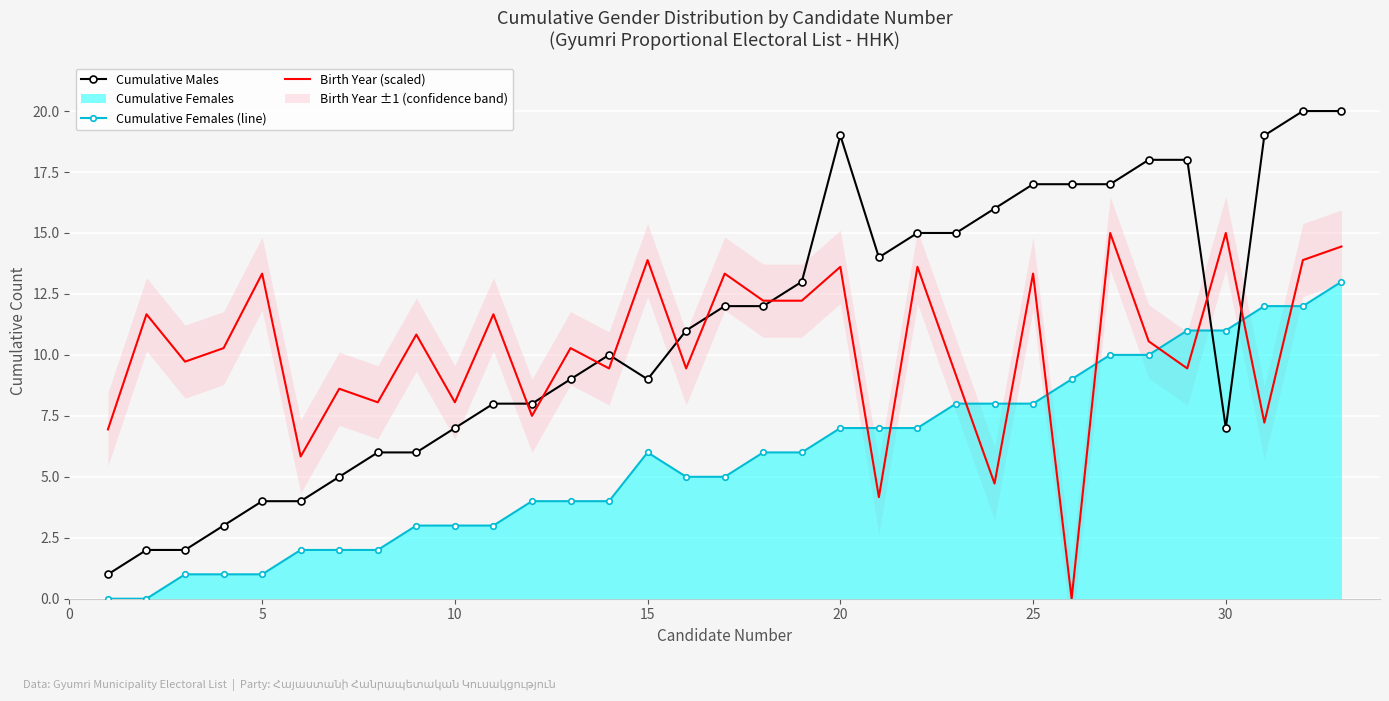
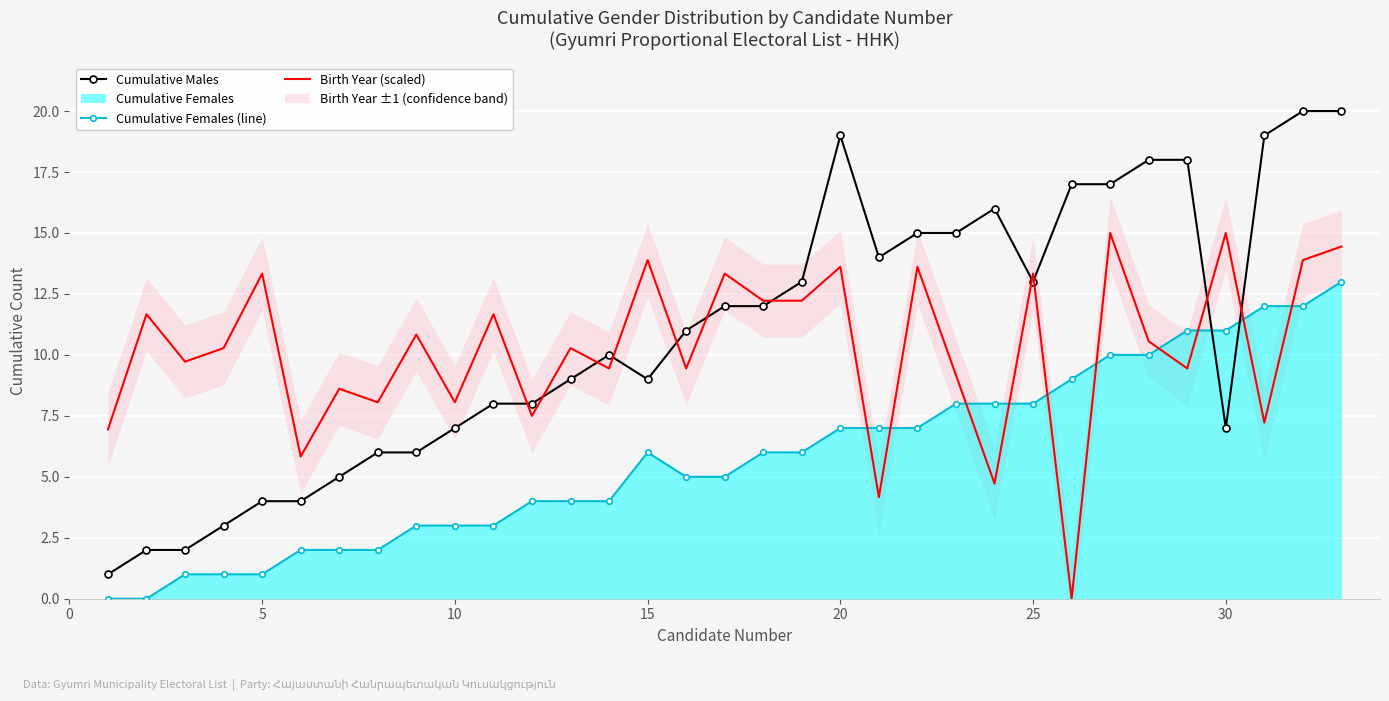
Cumulative Males, 25: 17 -> 13
